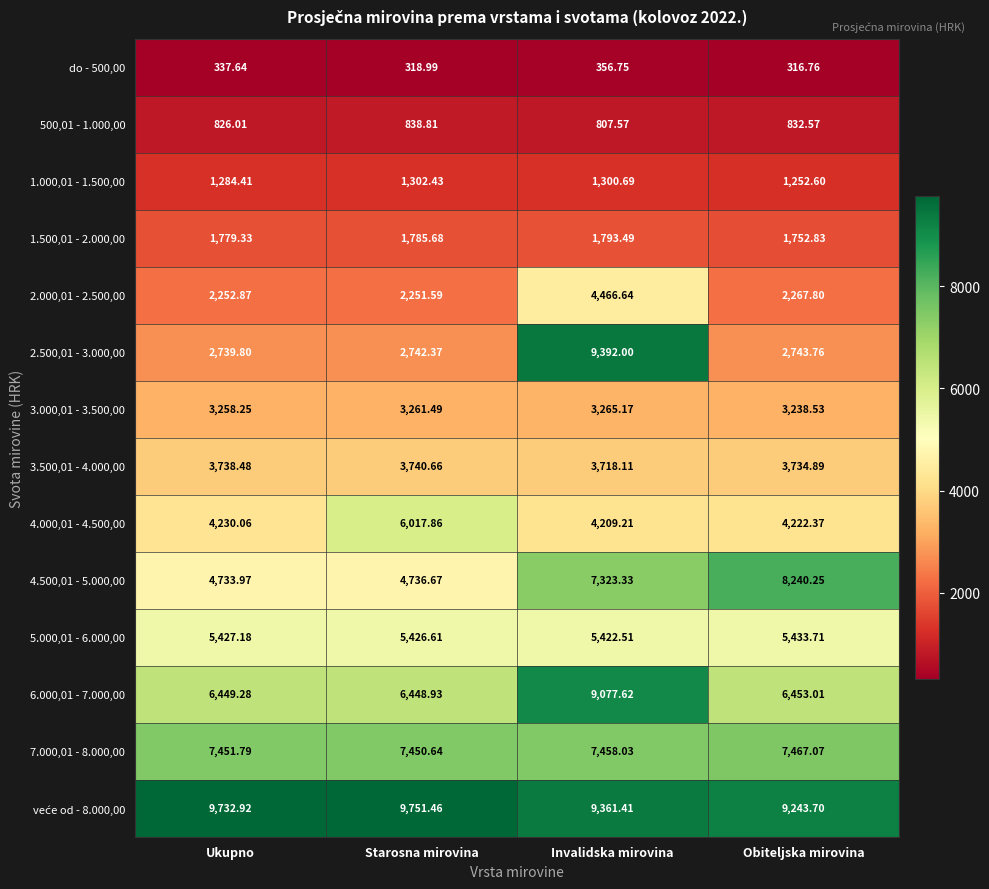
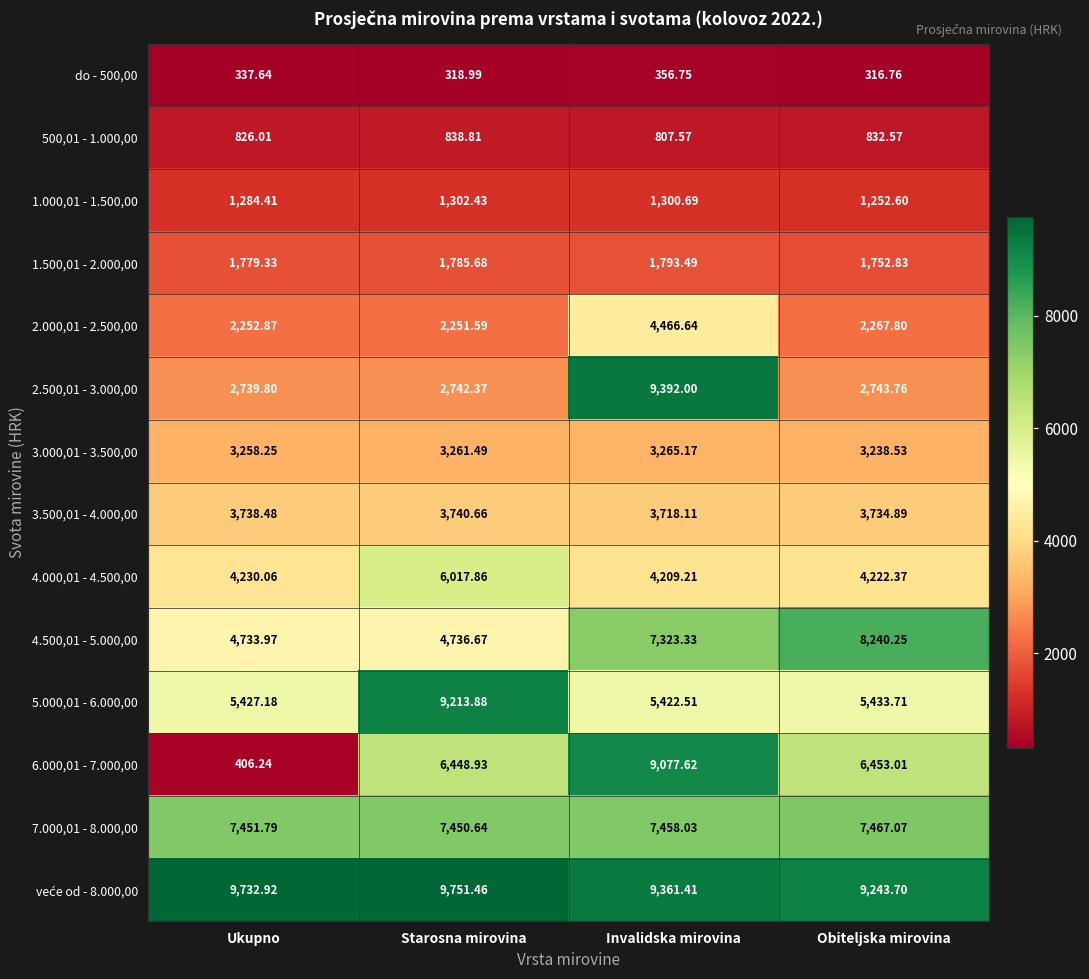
5.000,01 - 6.000,00, Starosna mirovina: 5,426.61 -> 9,213.88
6.000,01 - 7.000,00, Ukupno: 6,449.28 -> 406.24
